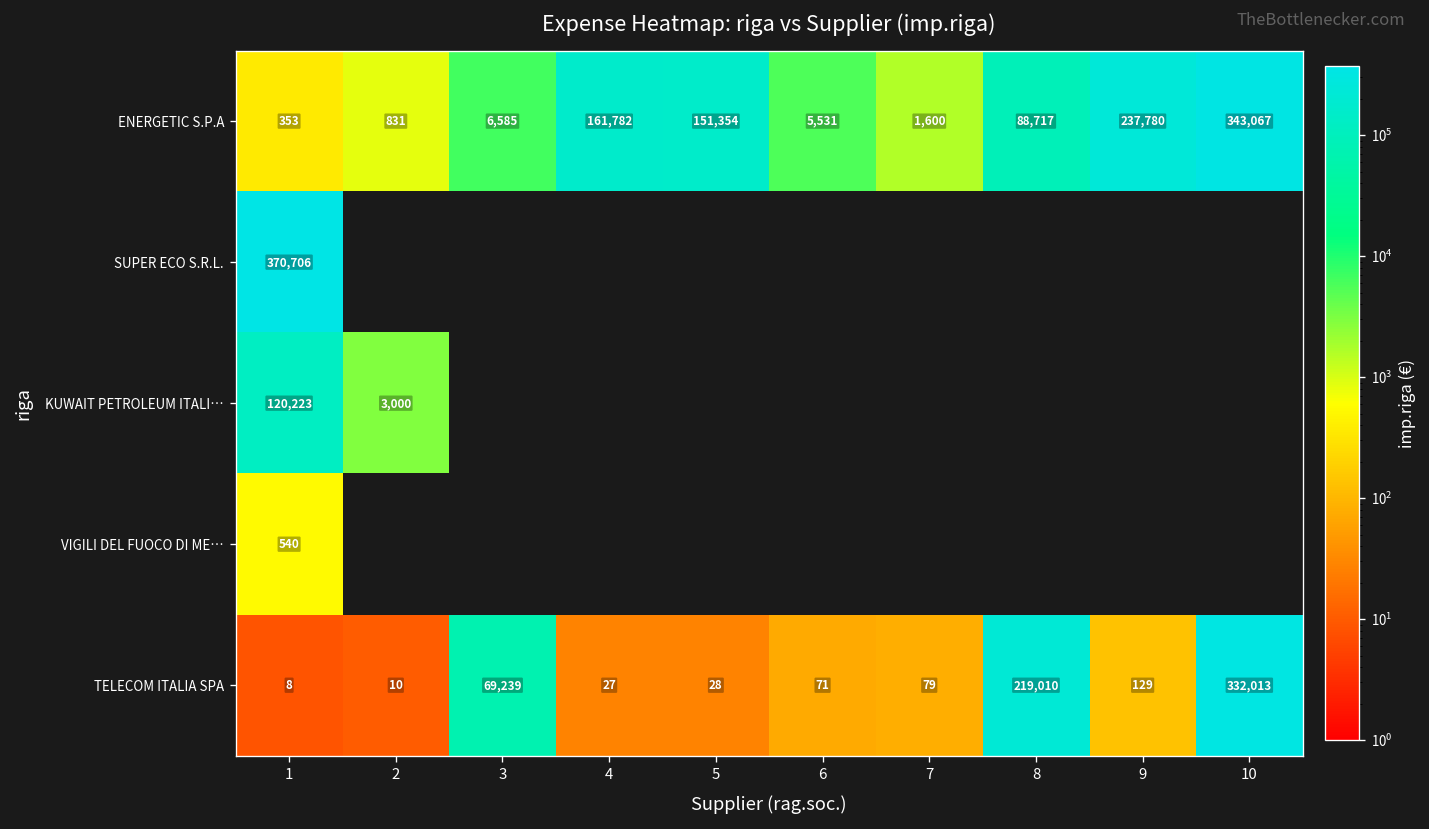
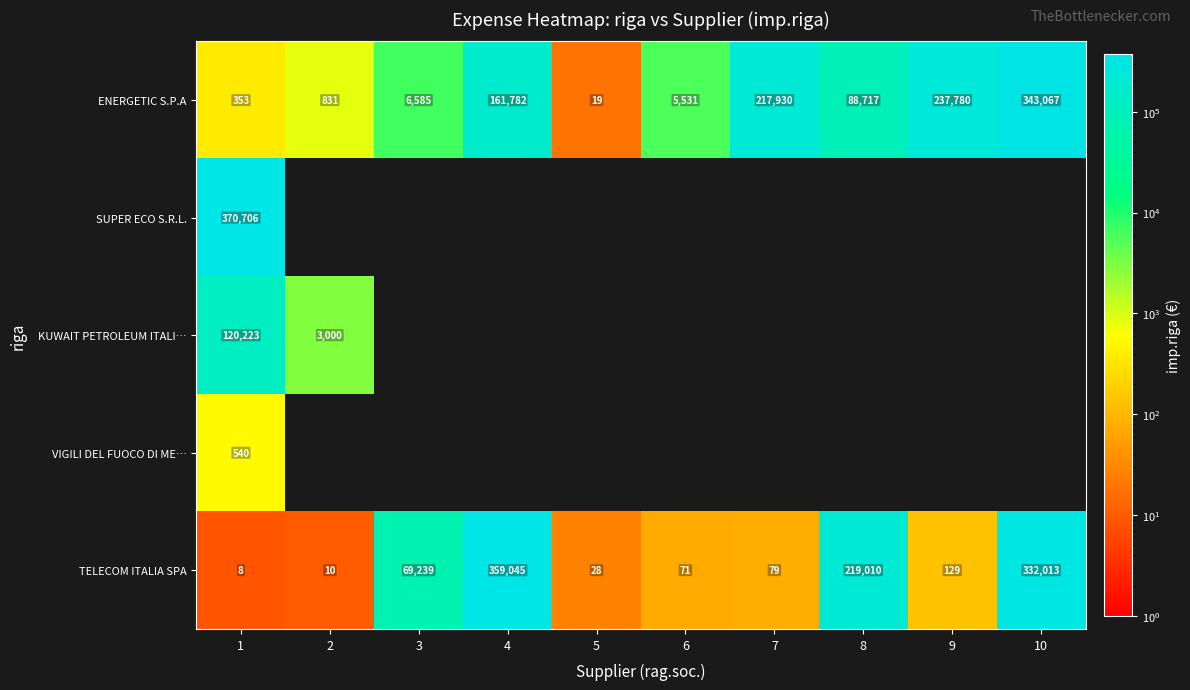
ENERGETIC S.P.A, 5: 151,354 -> 19
ENERGETIC S.P.A, 7: 1,600 -> 217,930
TELECOM ITALIA SPA, 4: 27 -> 359,045
